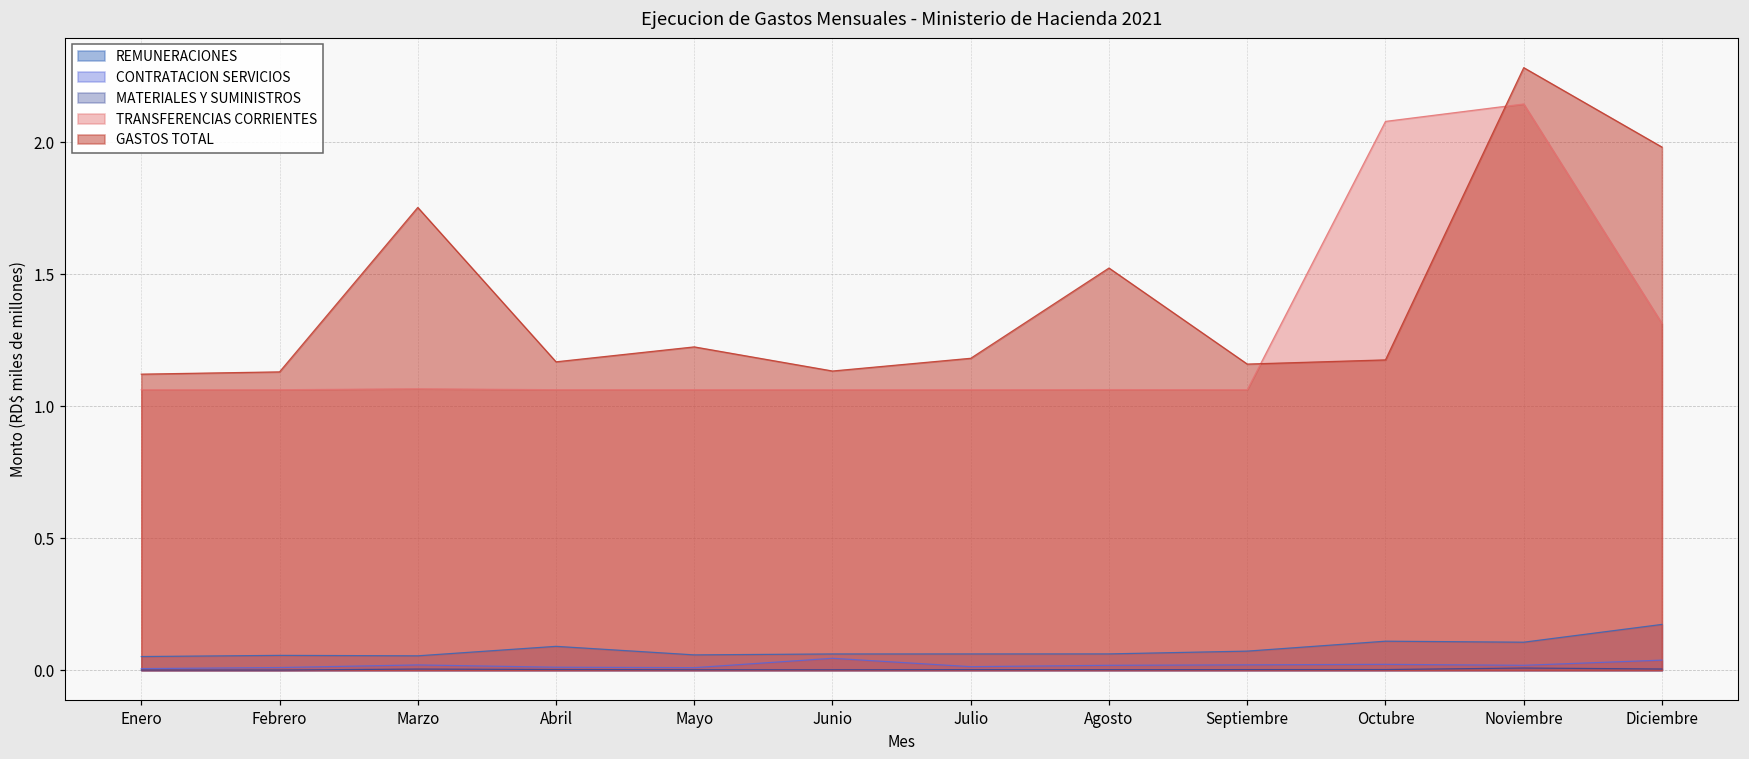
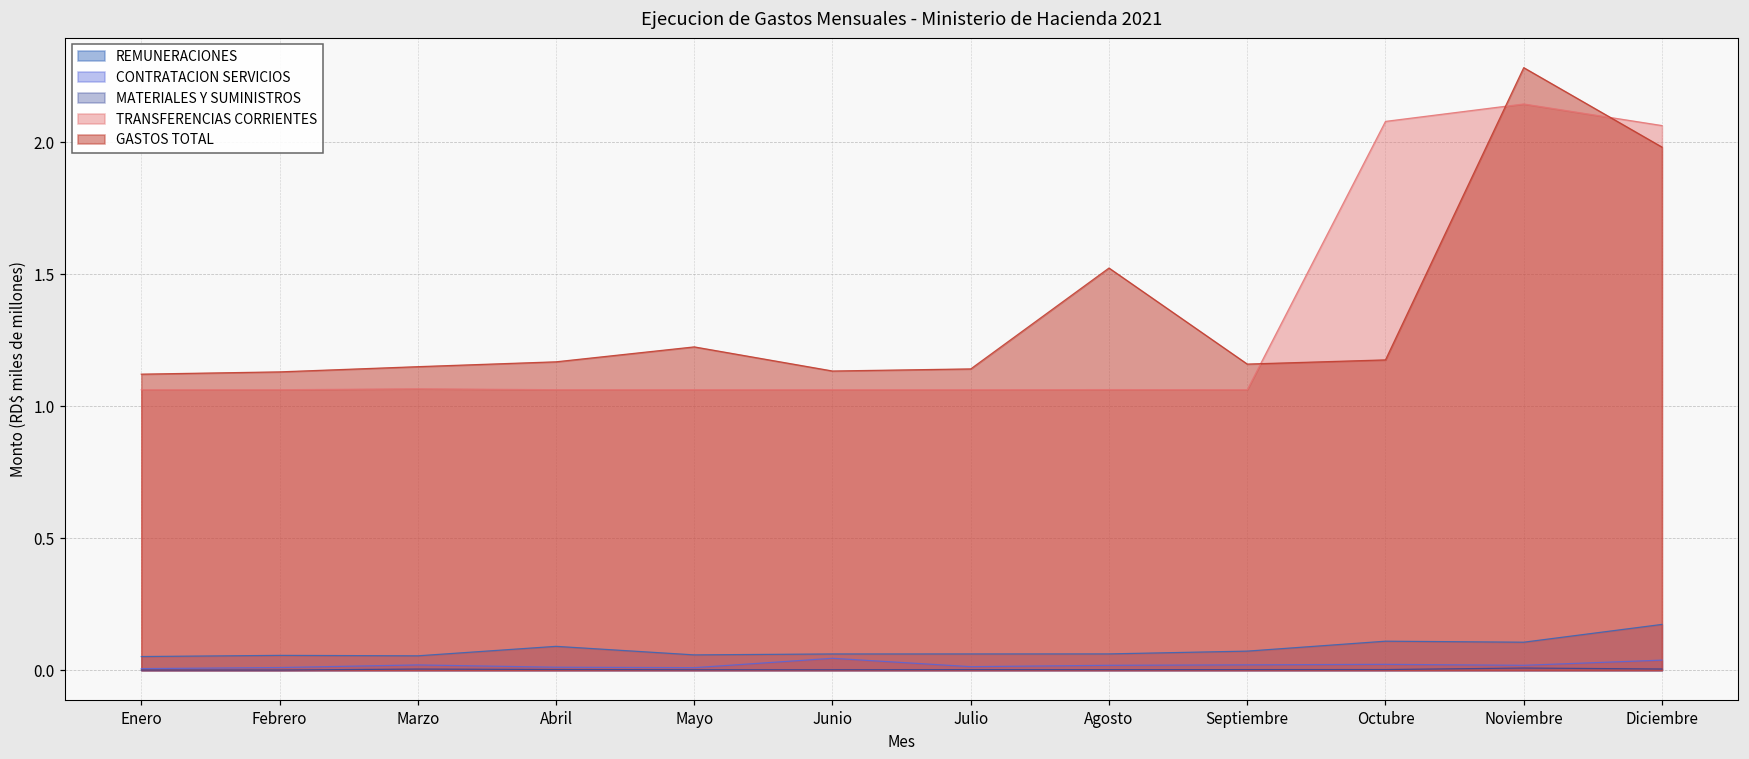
GASTOS TOTAL, Marzo: 1.75 -> 1.15
GASTOS TOTAL, Julio: 1.18 -> 1.14
TRANSFERENCIAS CORRIENTES, Diciembre: 1.31 -> 2.06
